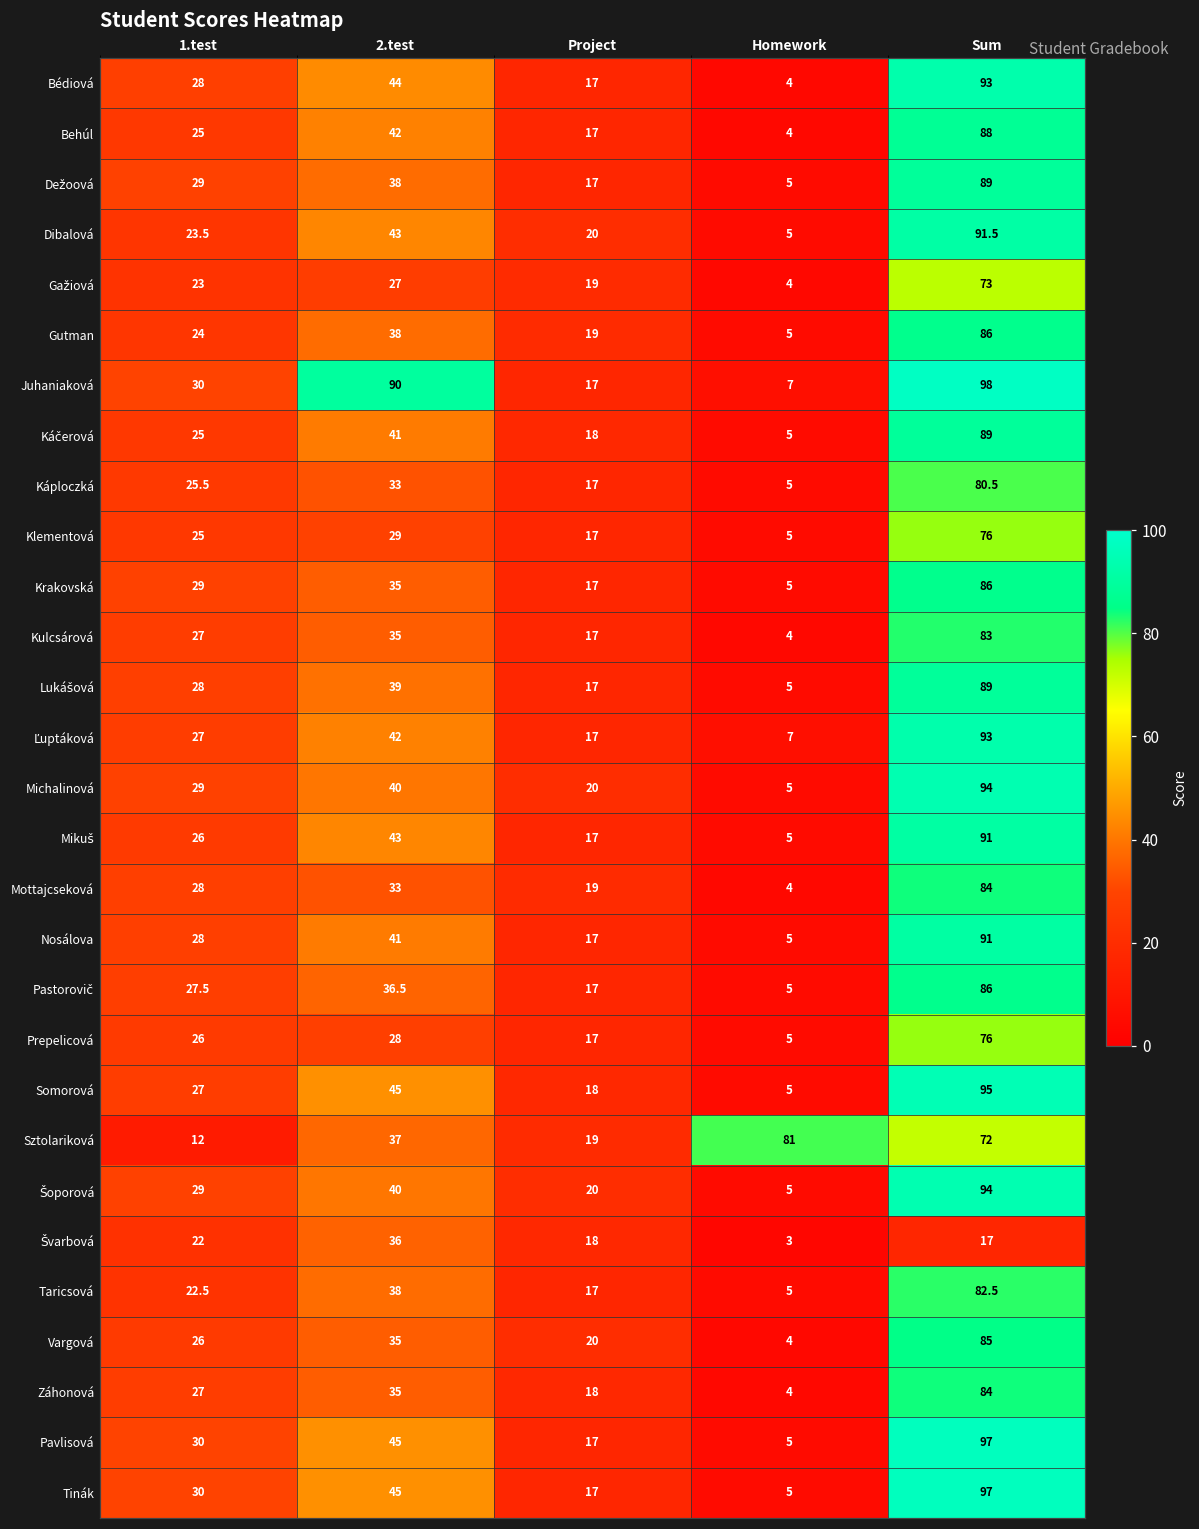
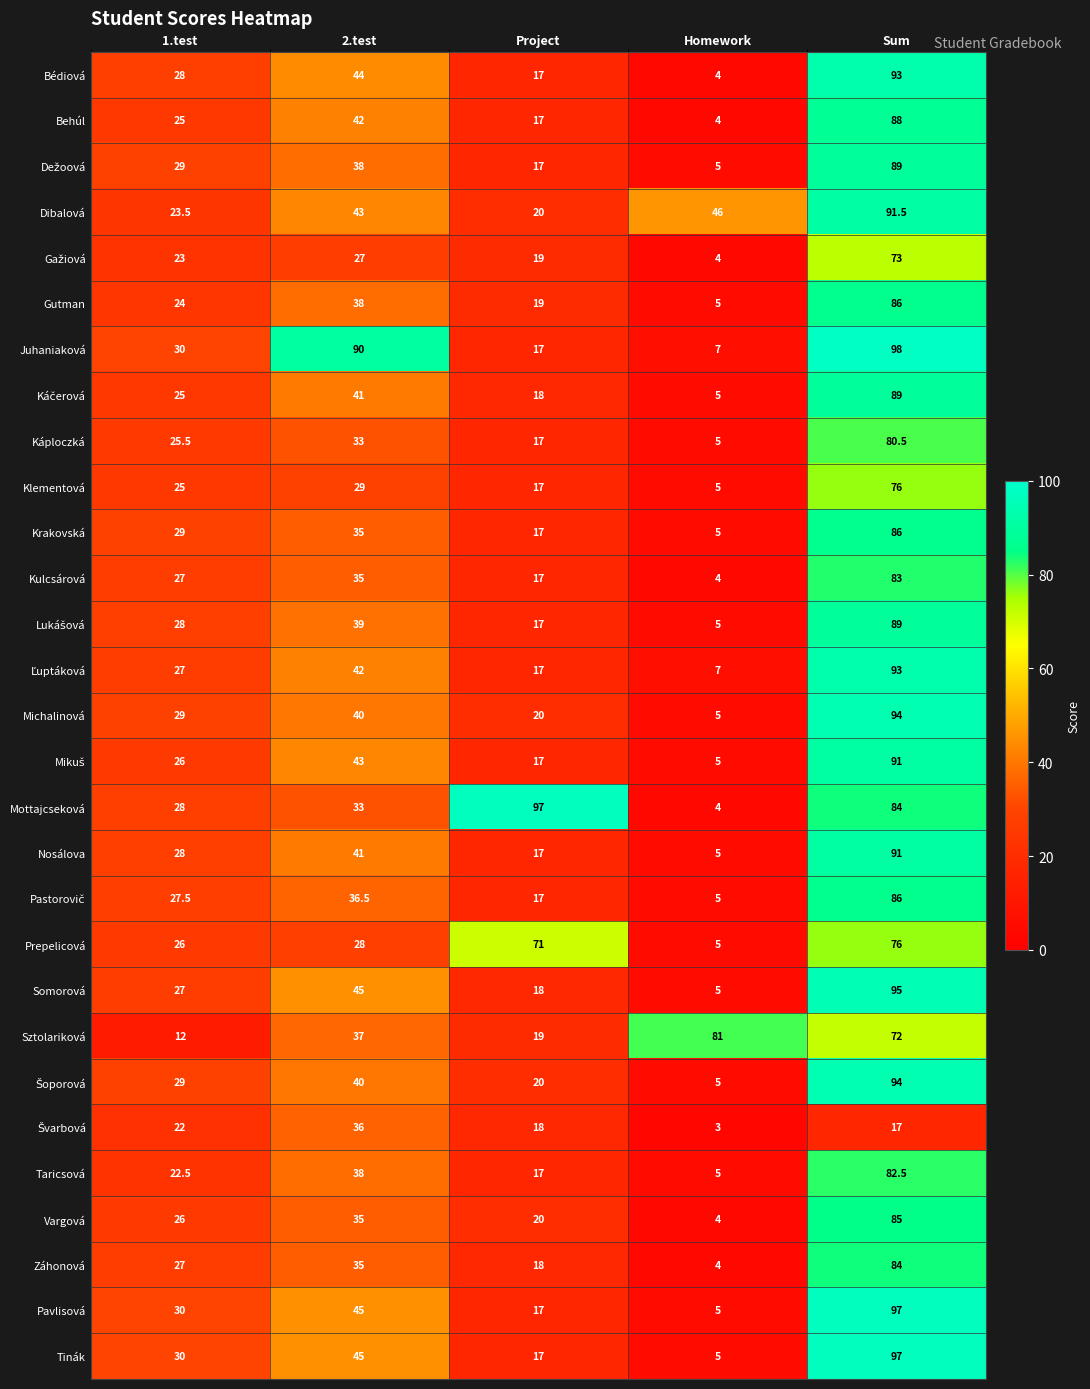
Dibalová, Homework: 5 -> 46
Mottajcseková, Project: 19 -> 97
Prepelicová, Project: 17 -> 71
